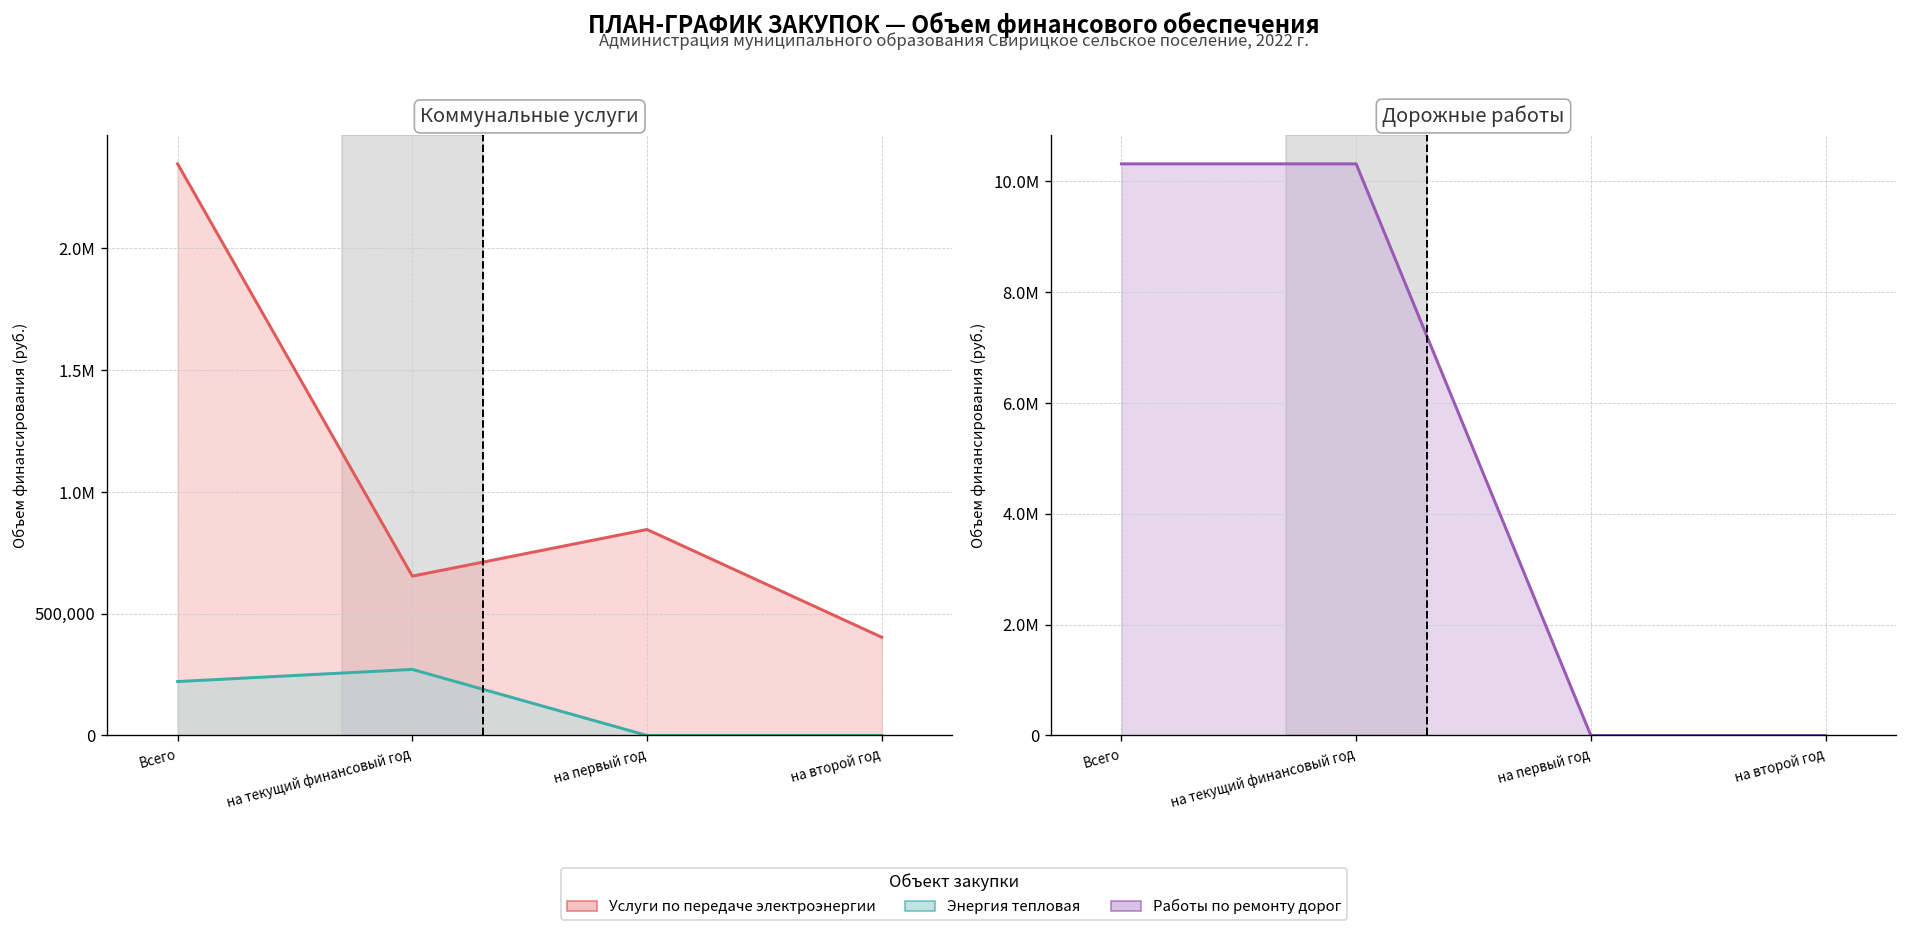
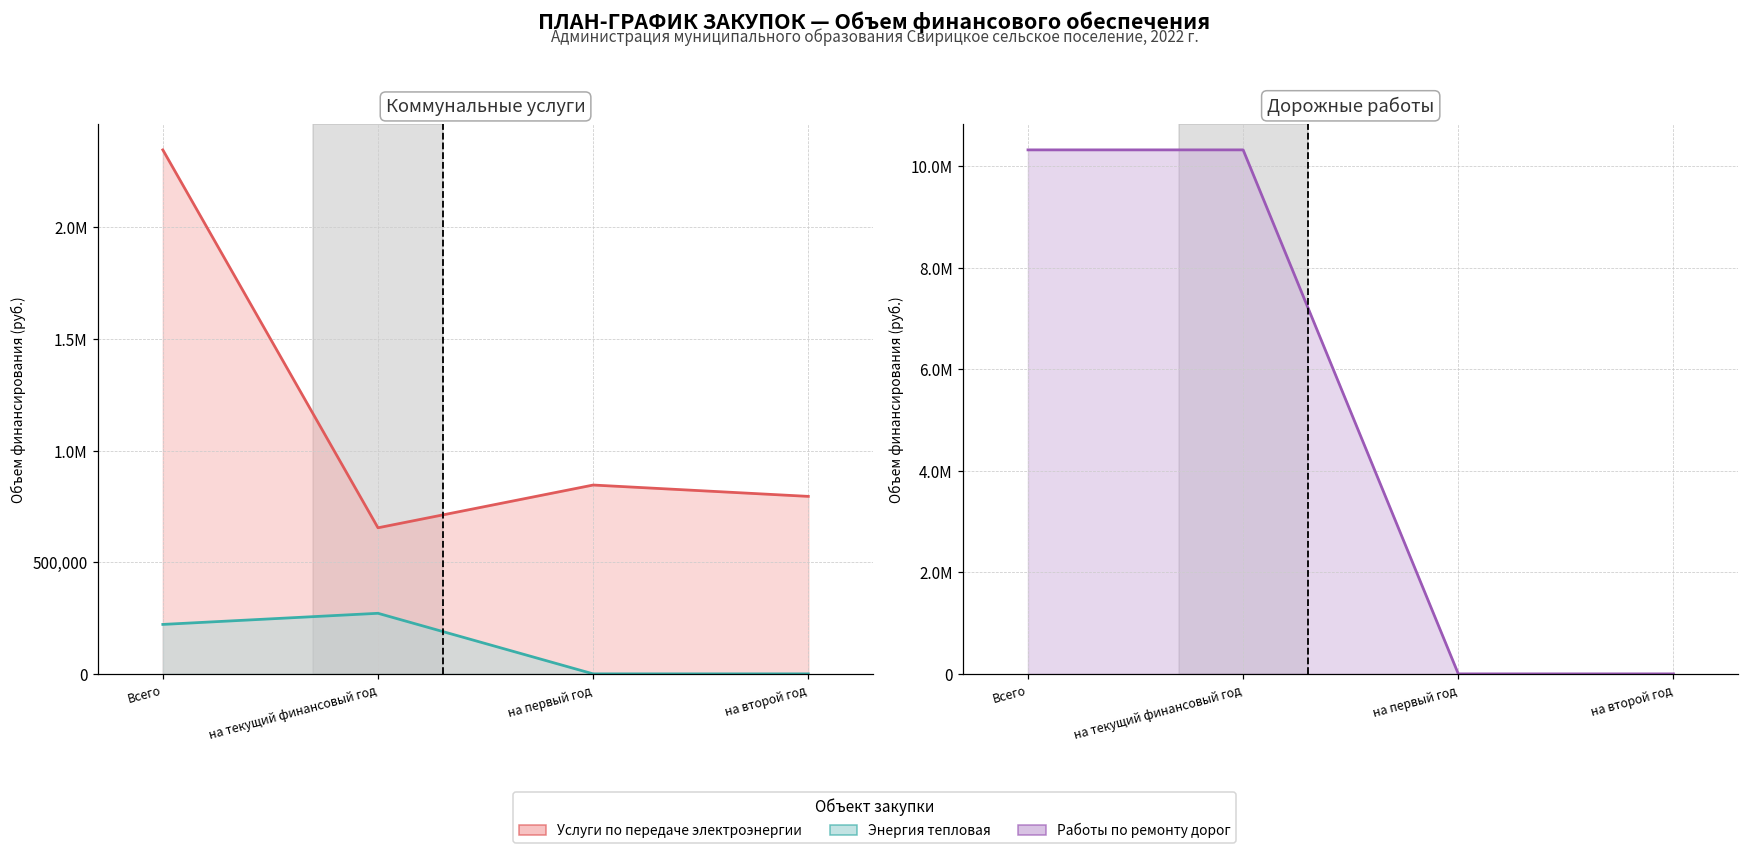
Коммунальные услуги, Услуги по передаче электроэнергии, на второй год: 400,000 -> 800,000
